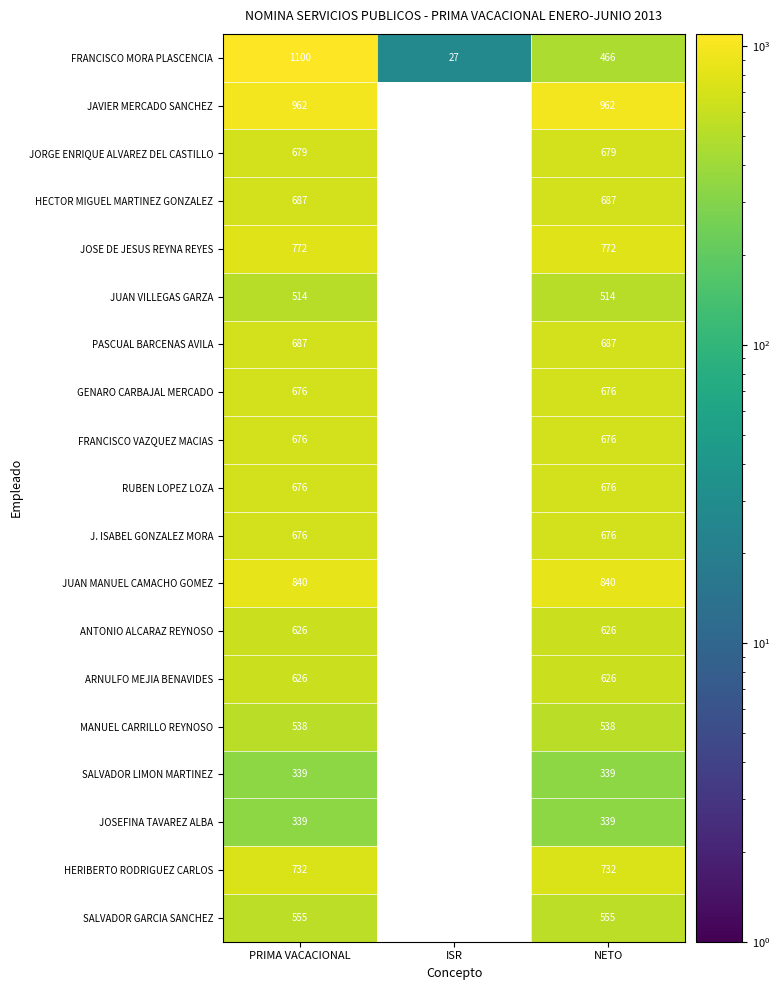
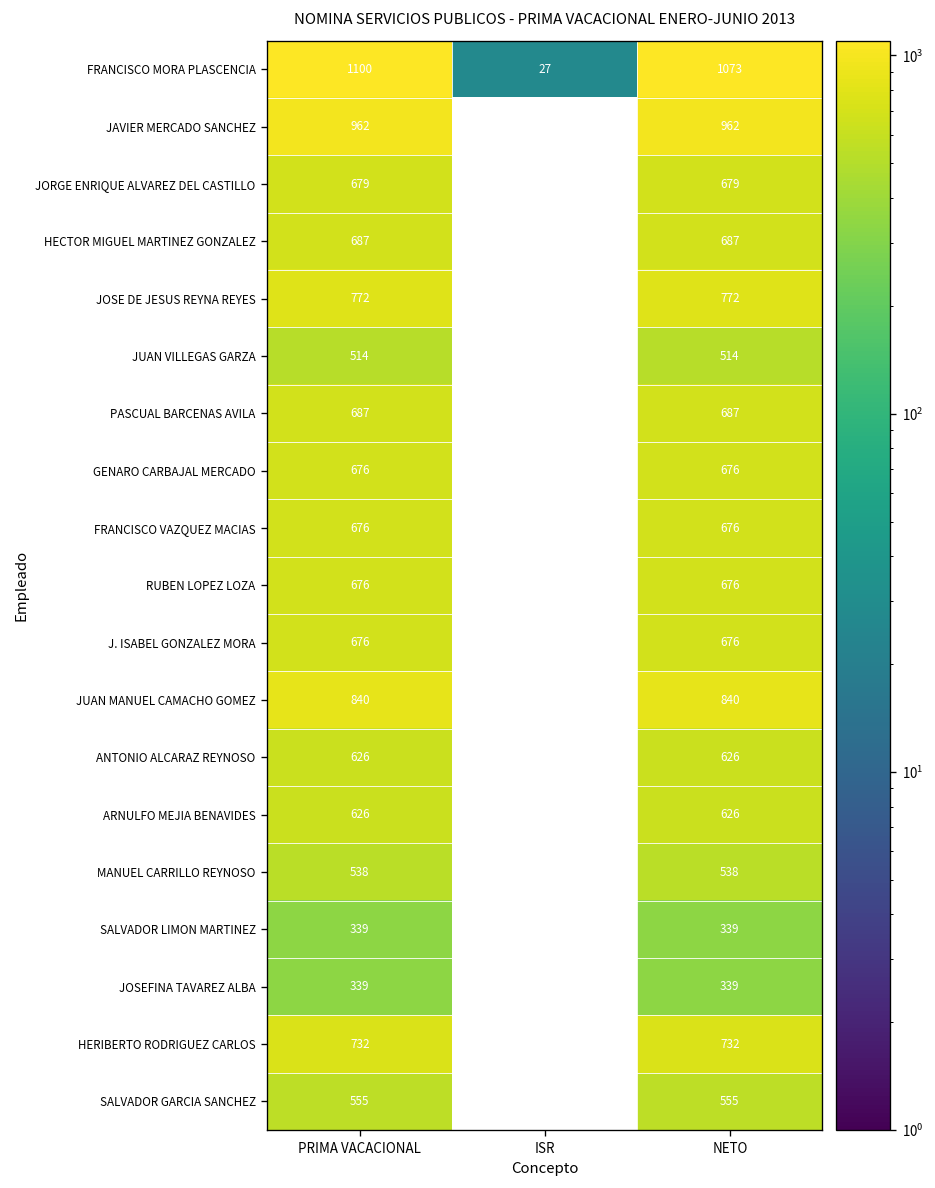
FRANCISCO MORA PLASCENCIA, NETO: 466 -> 1073
